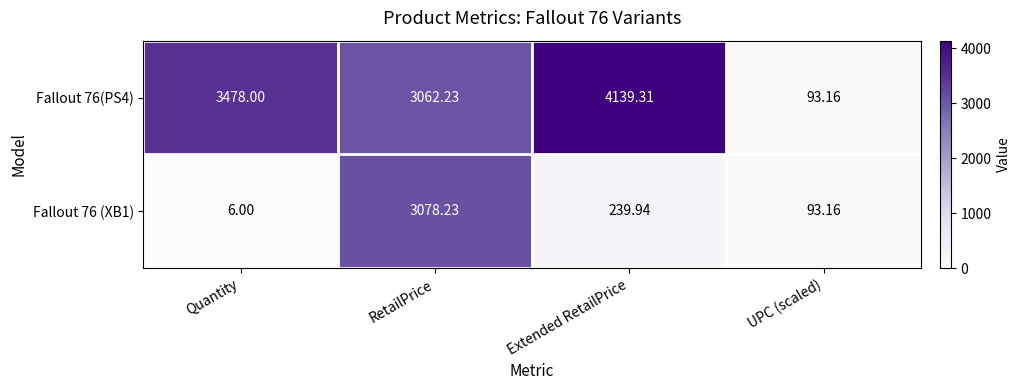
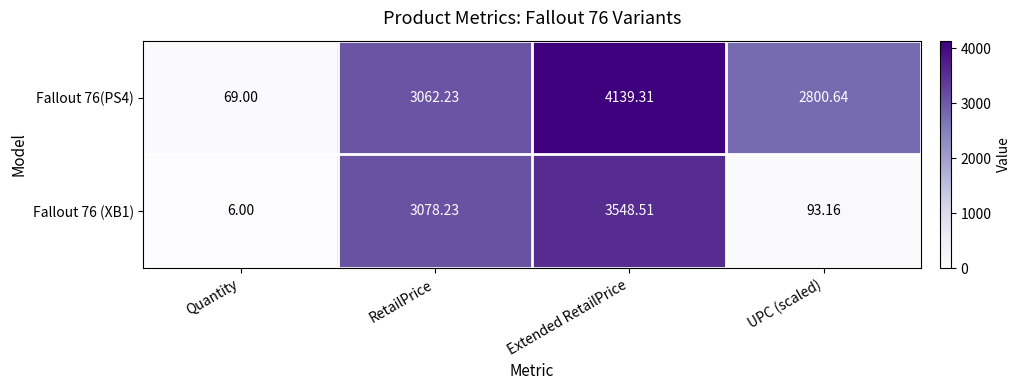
Fallout 76(PS4), Quantity: 3478.00 -> 69.00
Fallout 76(PS4), UPC (scaled): 93.16 -> 2800.64
Fallout 76 (XB1), Extended RetailPrice: 239.94 -> 3548.51
